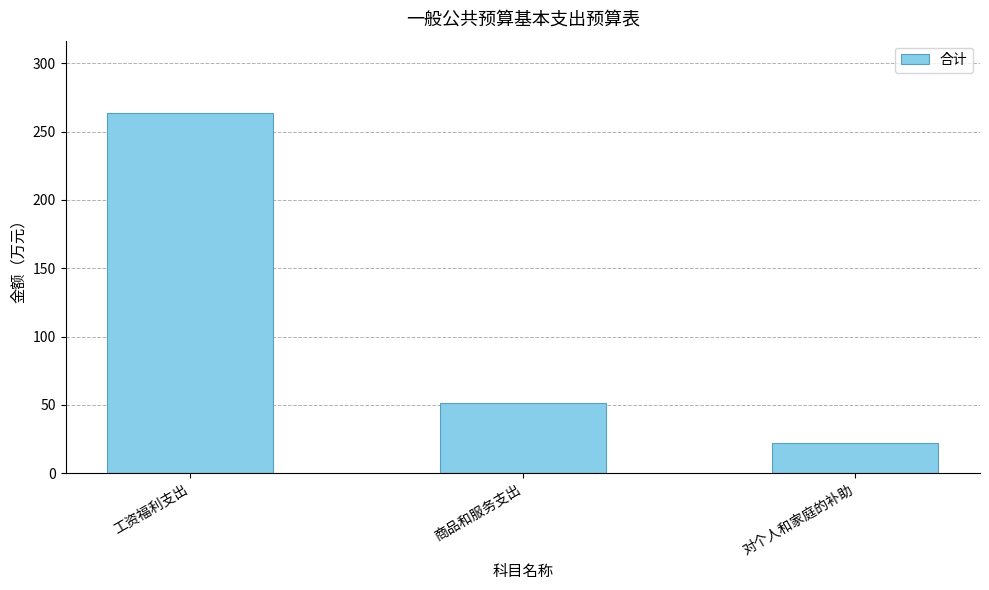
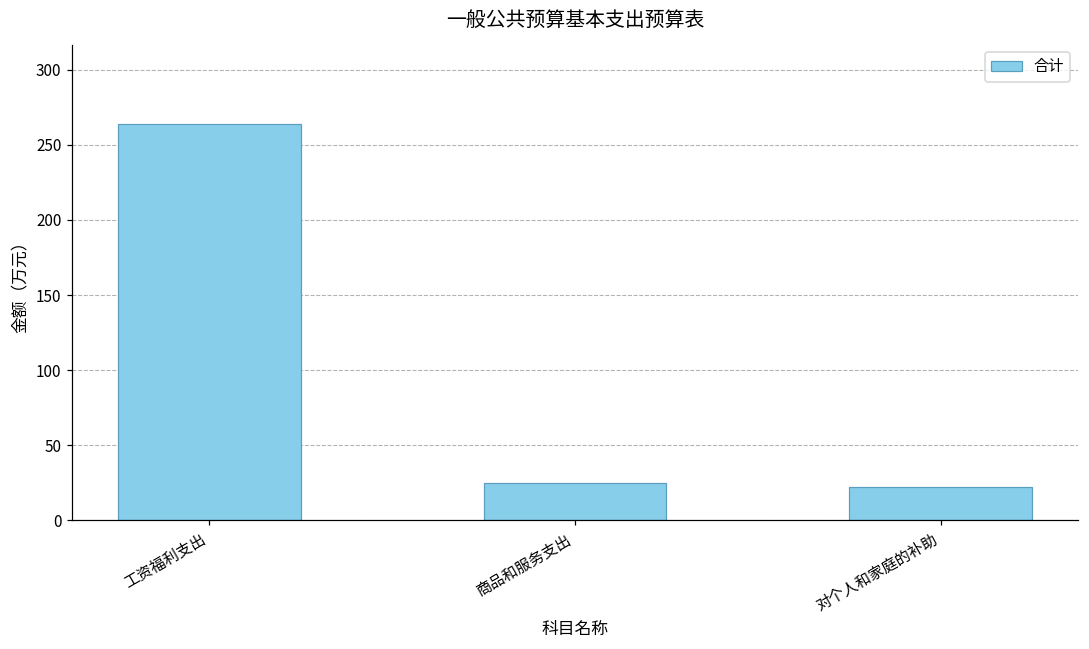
商品和服务支出: 52 -> 25
